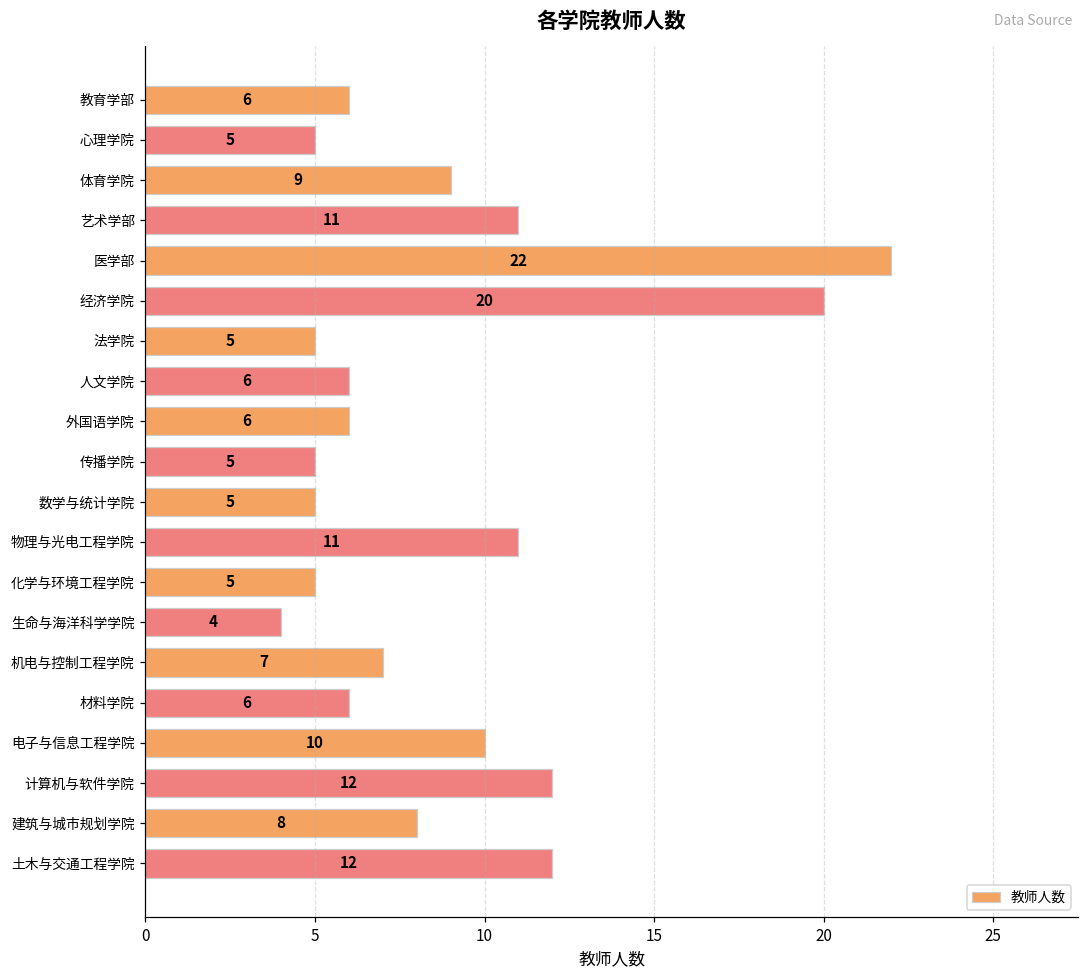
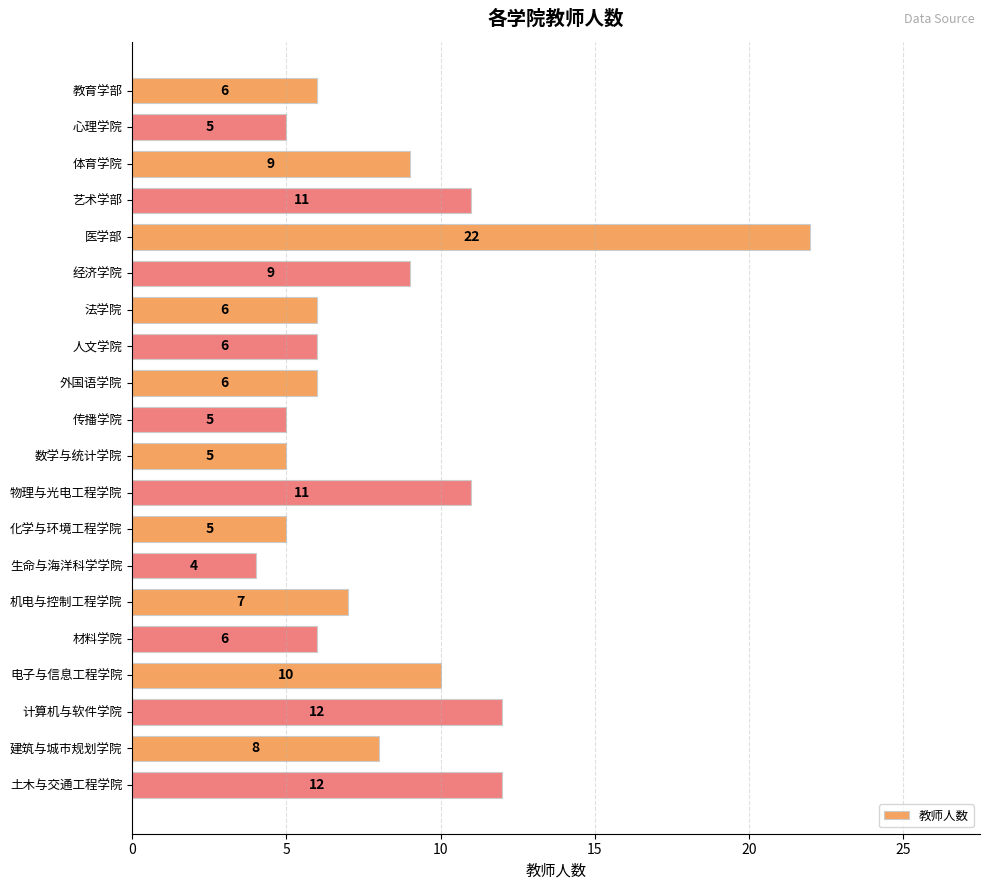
经济学院: 20 -> 9
法学院: 5 -> 6
